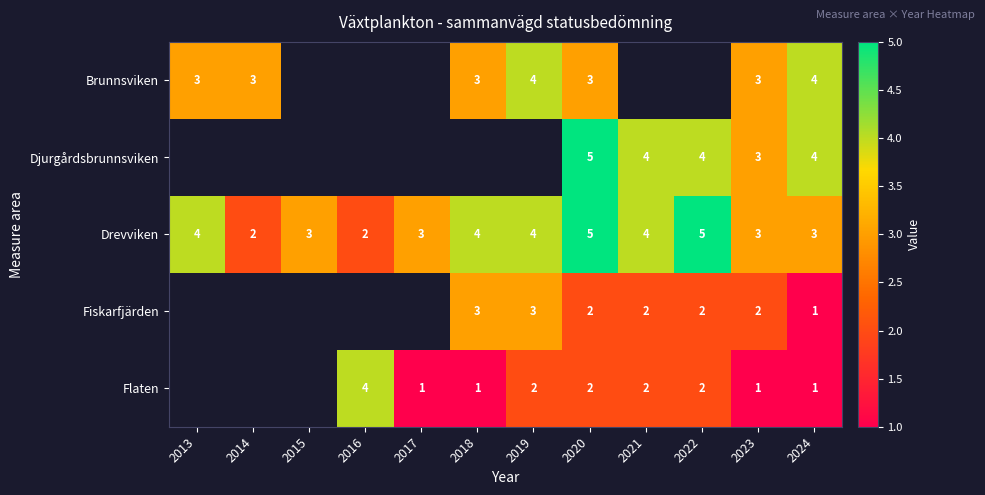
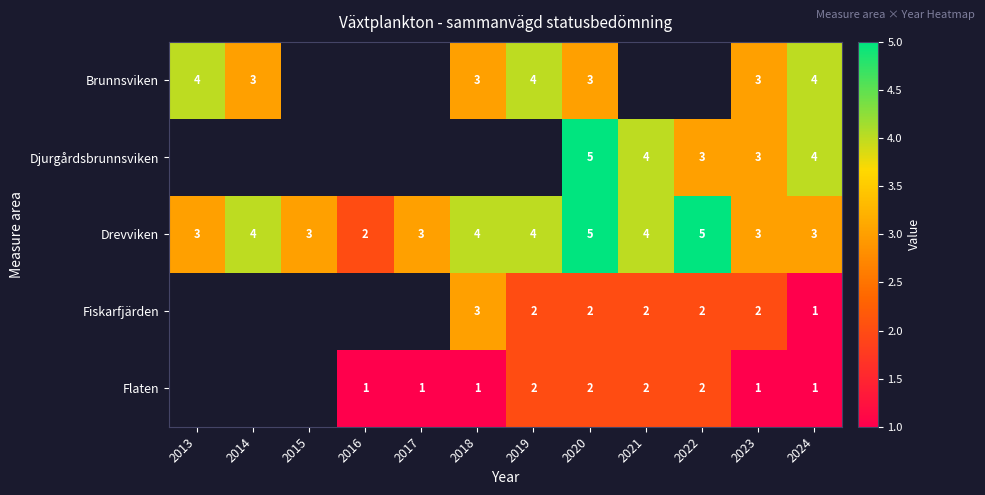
Brunnsviken, 2013: 3 -> 4
Djurgårdsbrunnsviken, 2022: 4 -> 3
Drevviken, 2013: 4 -> 3
Drevviken, 2014: 2 -> 4
Fiskarfjärden, 2019: 3 -> 2
Flaten, 2016: 4 -> 1
